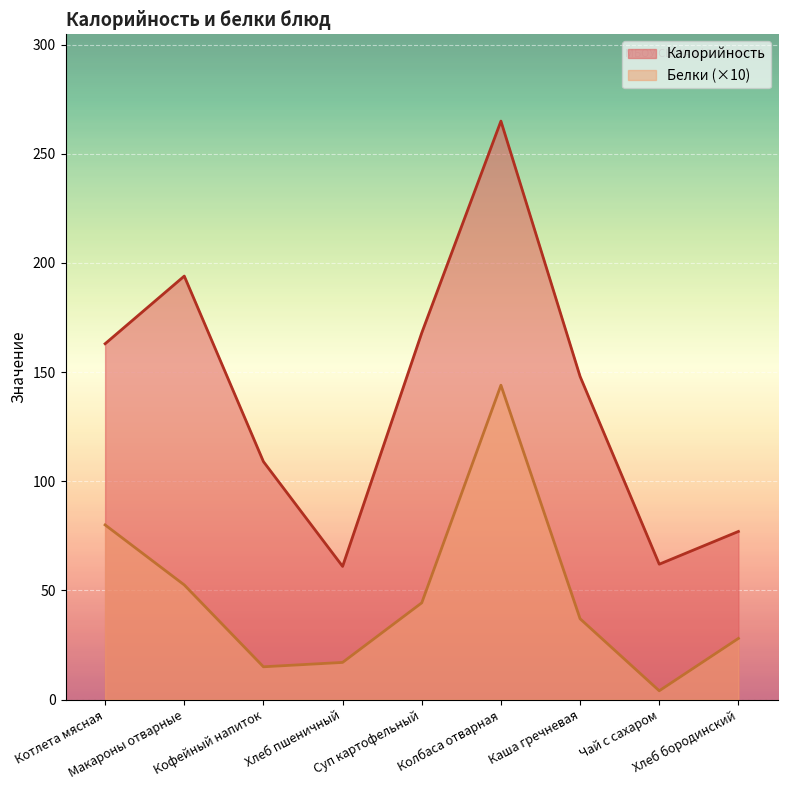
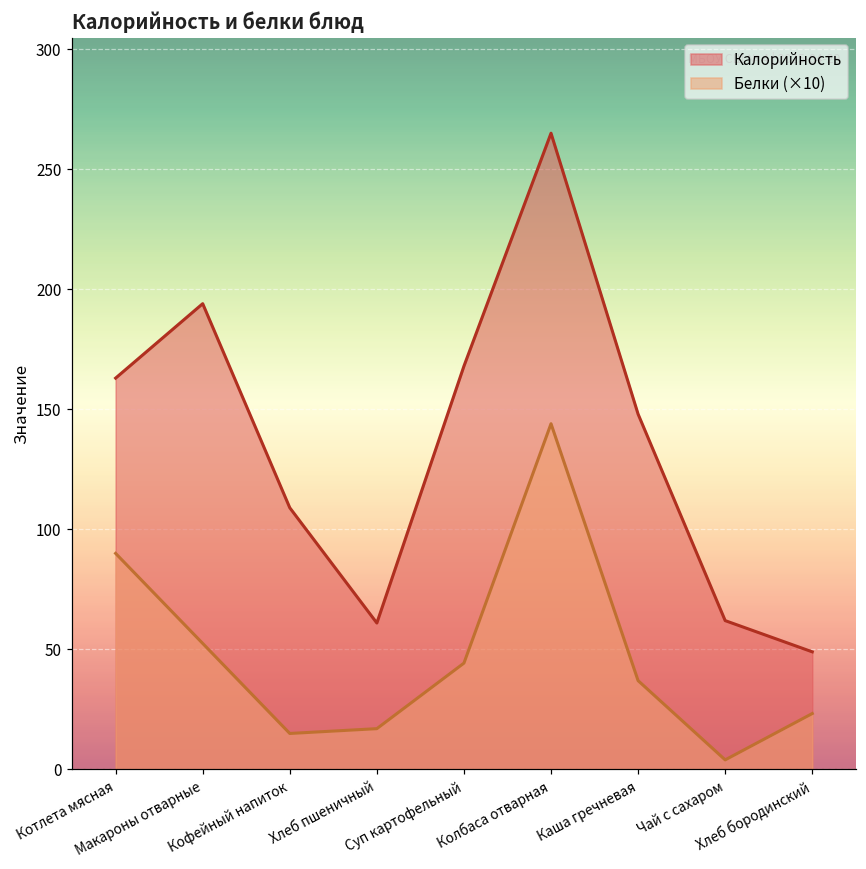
Белки (×10), Котлета мясная: 80 -> 90
Калорийность, Хлеб бородинский: 77 -> 49
Белки (×10), Хлеб бородинский: 28 -> 23
